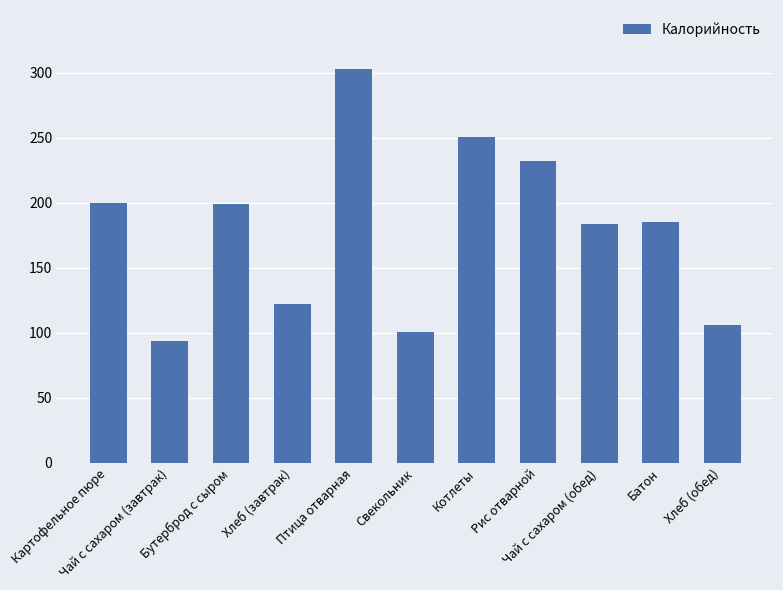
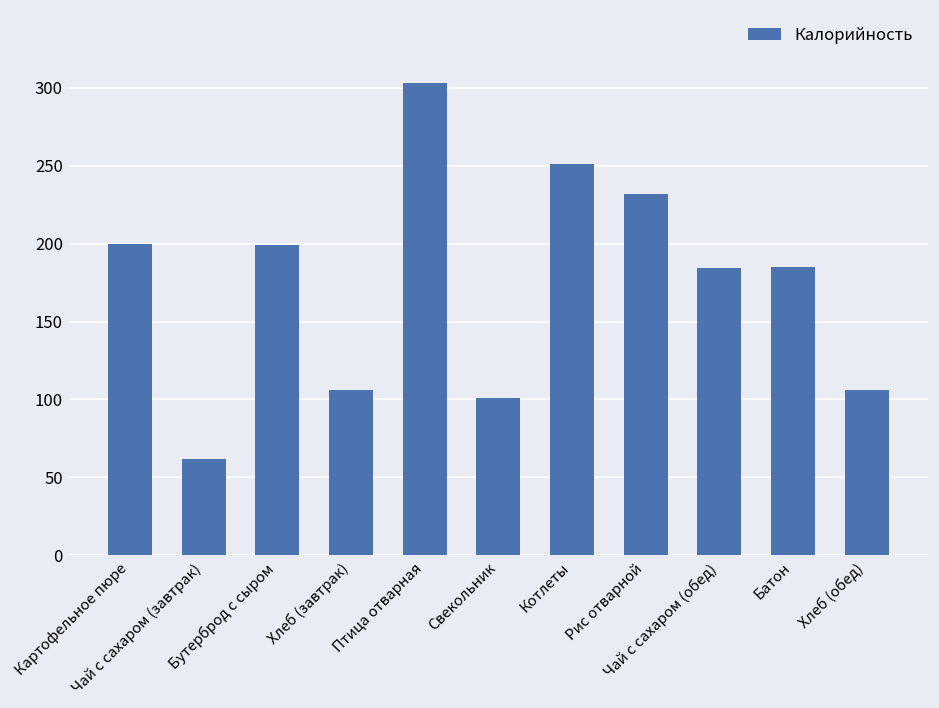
Чай с сахаром (завтрак): 94 -> 62
Хлеб (завтрак): 122 -> 106
